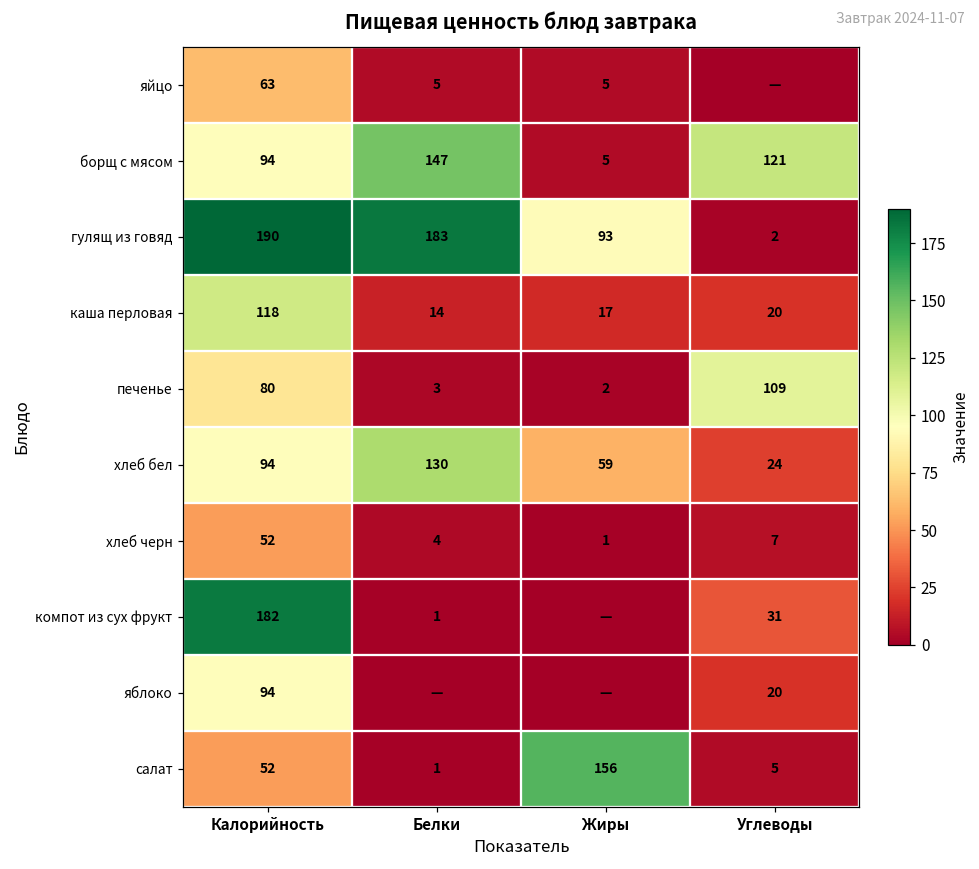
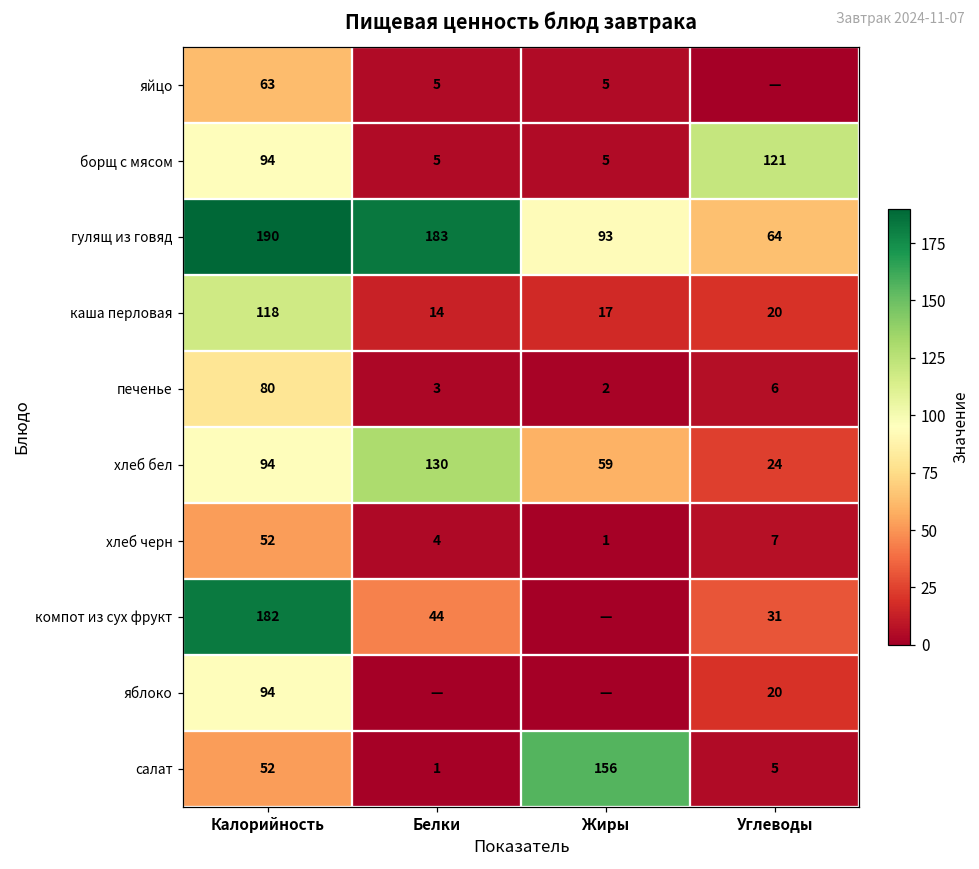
борщ с мясом, Белки: 147 -> 5
гулящ из говяд, Углеводы: 2 -> 64
печенье, Углеводы: 109 -> 6
компот из сух фрукт, Белки: 1 -> 44
